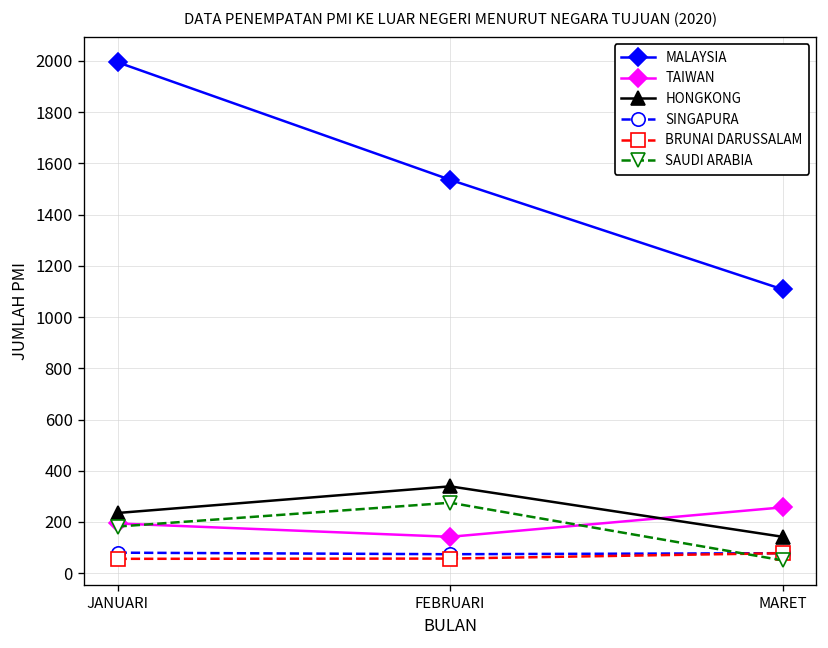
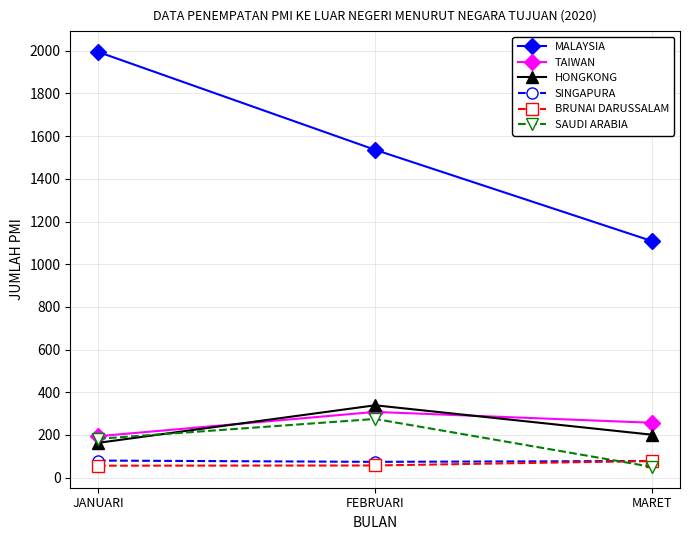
HONGKONG, JANUARI: 240 -> 160
TAIWAN, FEBRUARI: 140 -> 310
HONGKONG, MARET: 140 -> 200
